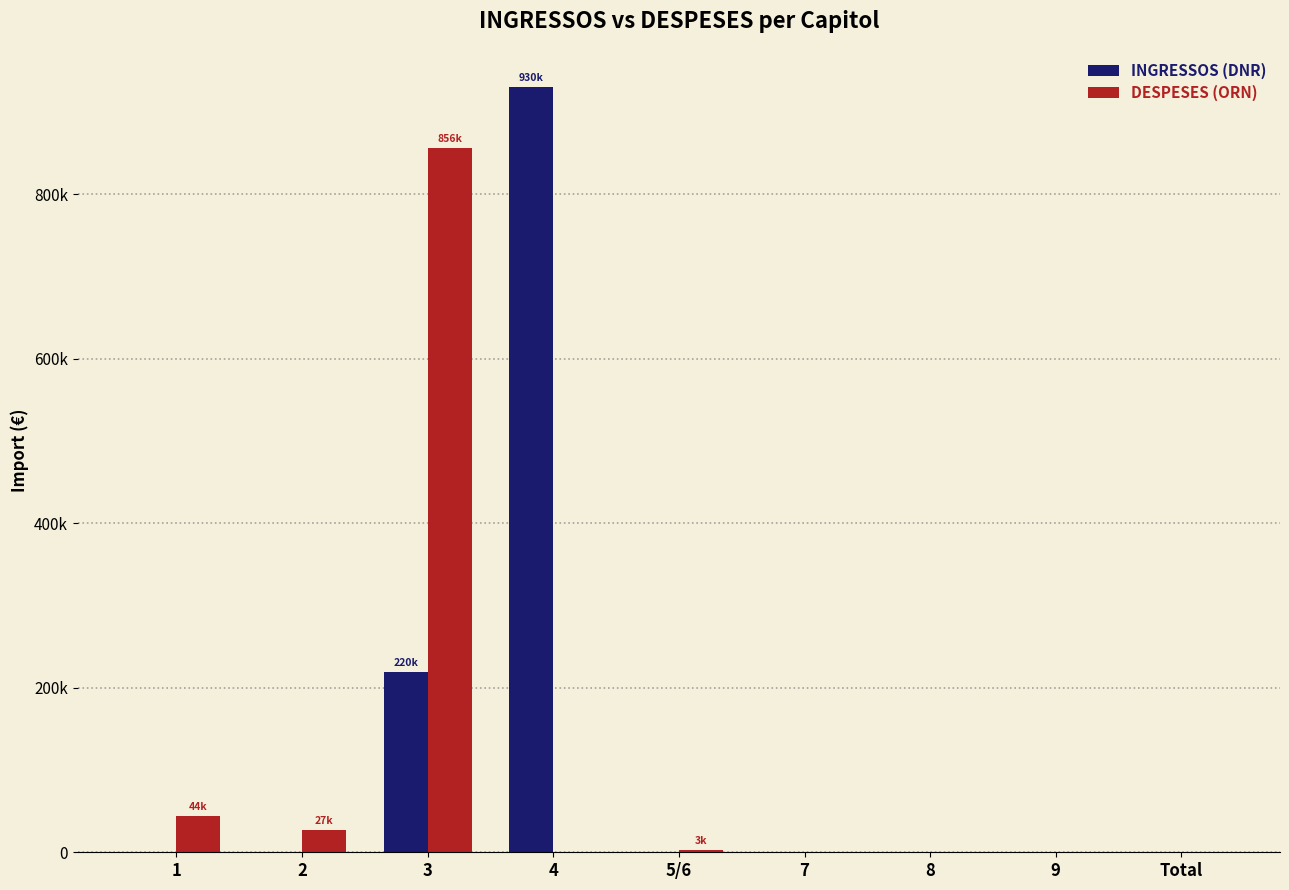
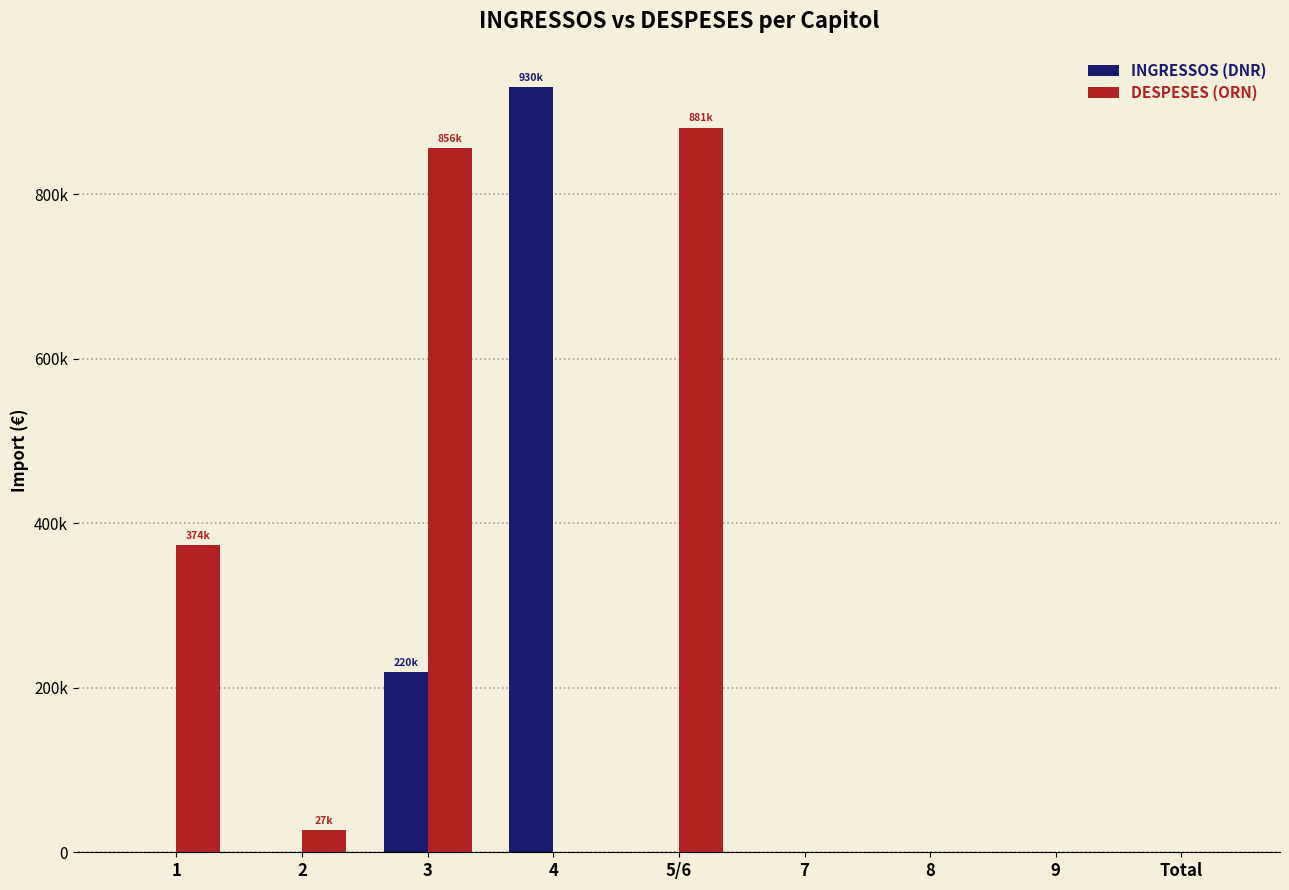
DESPESES (ORN), 1: 44k -> 374k
DESPESES (ORN), 5/6: 3k -> 881k
